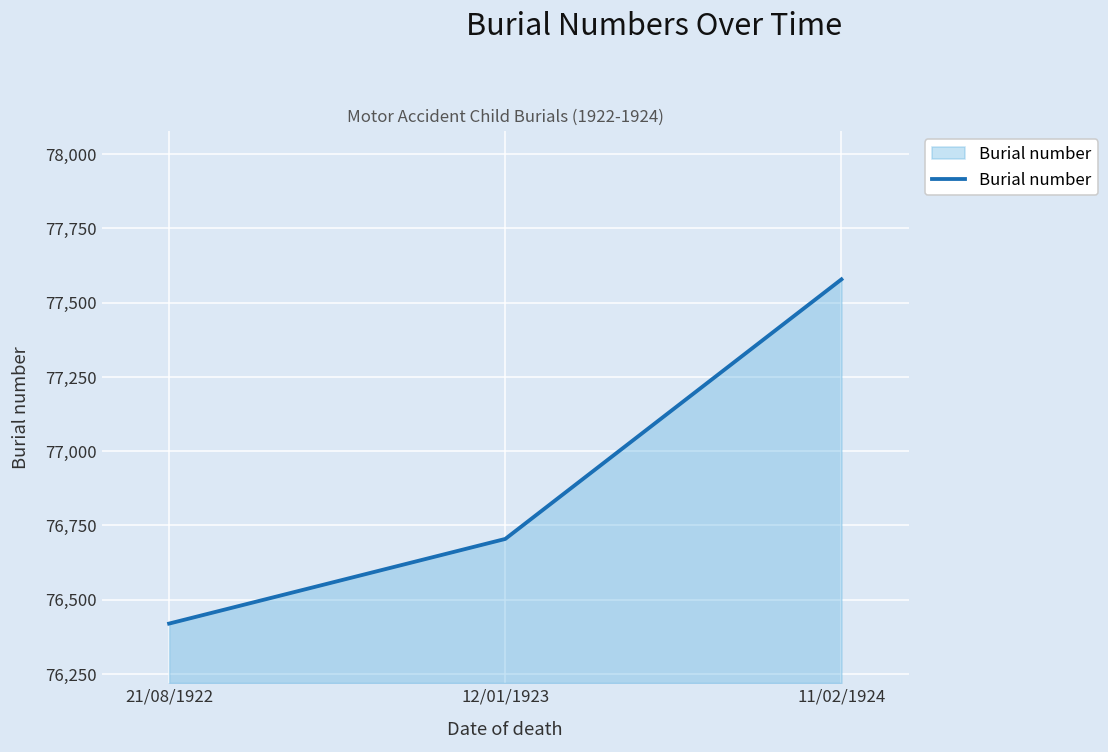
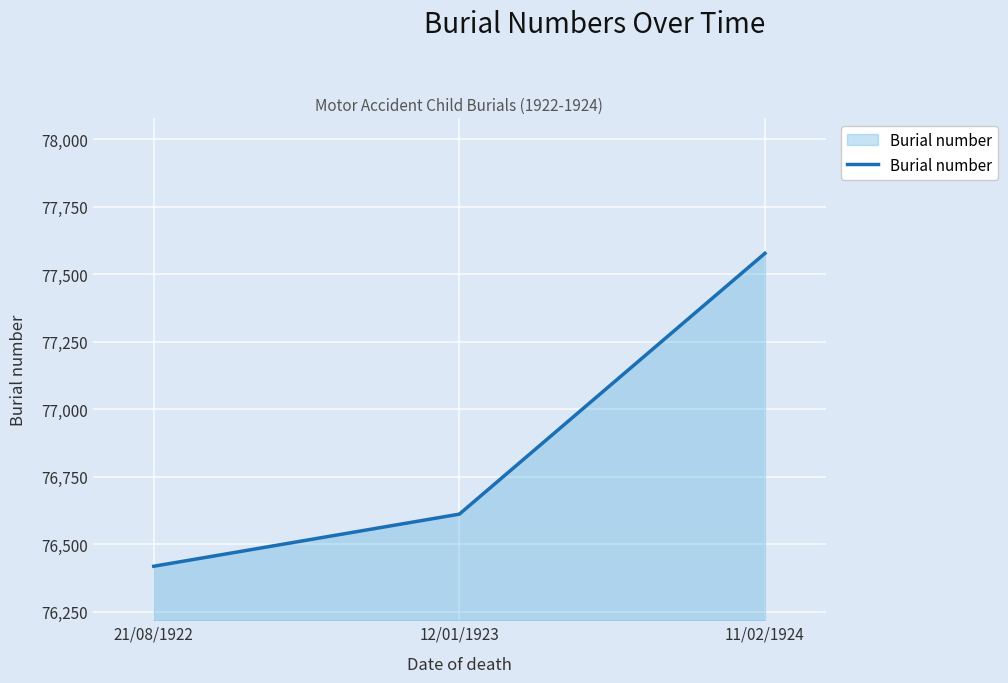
12/01/1923: 76,700 -> 76,610
